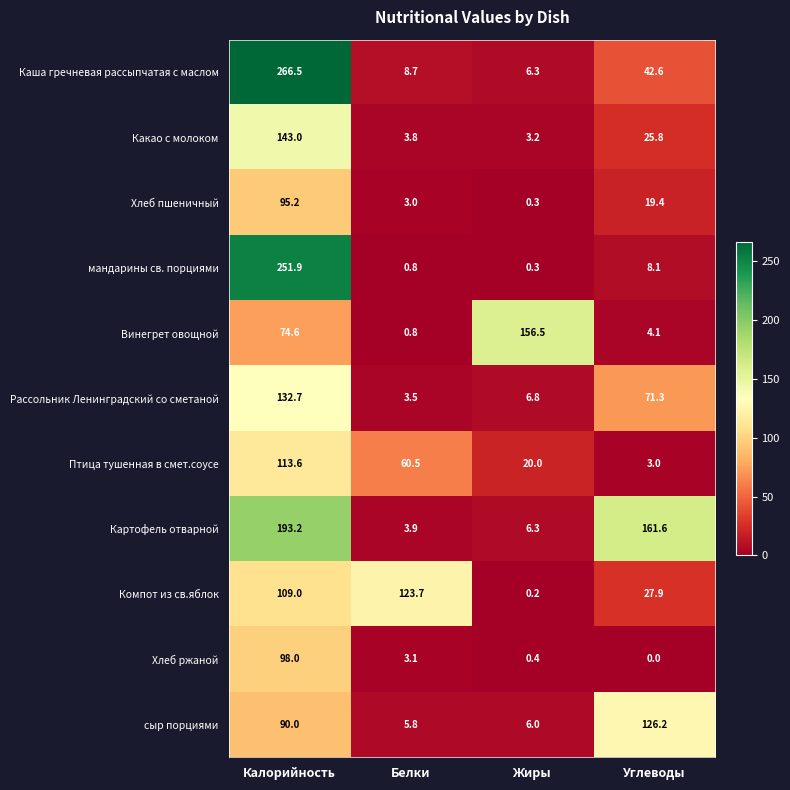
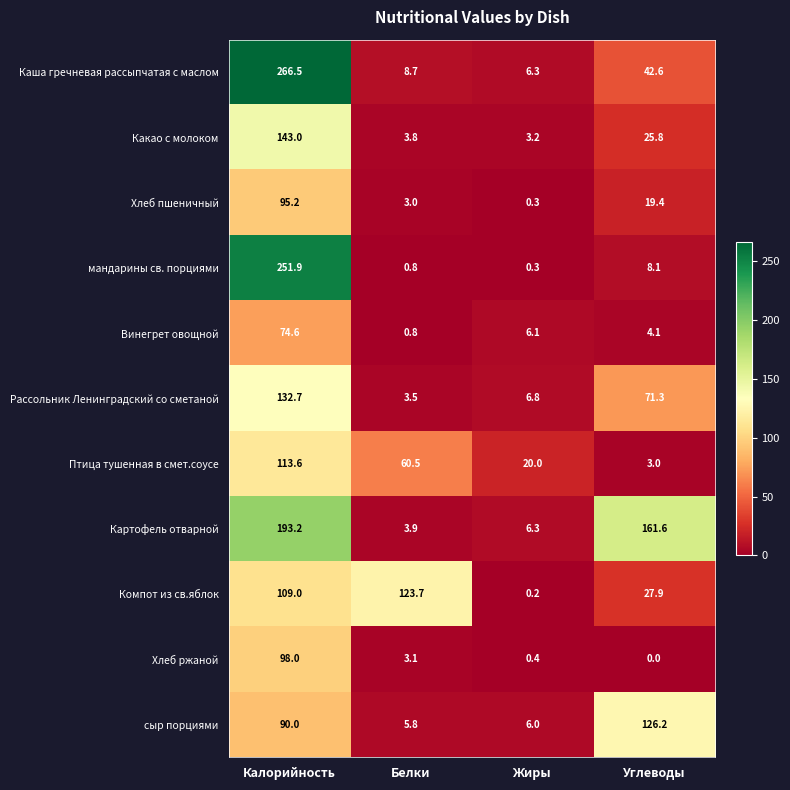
Винегрет овощной, Жиры: 156.5 -> 6.1
